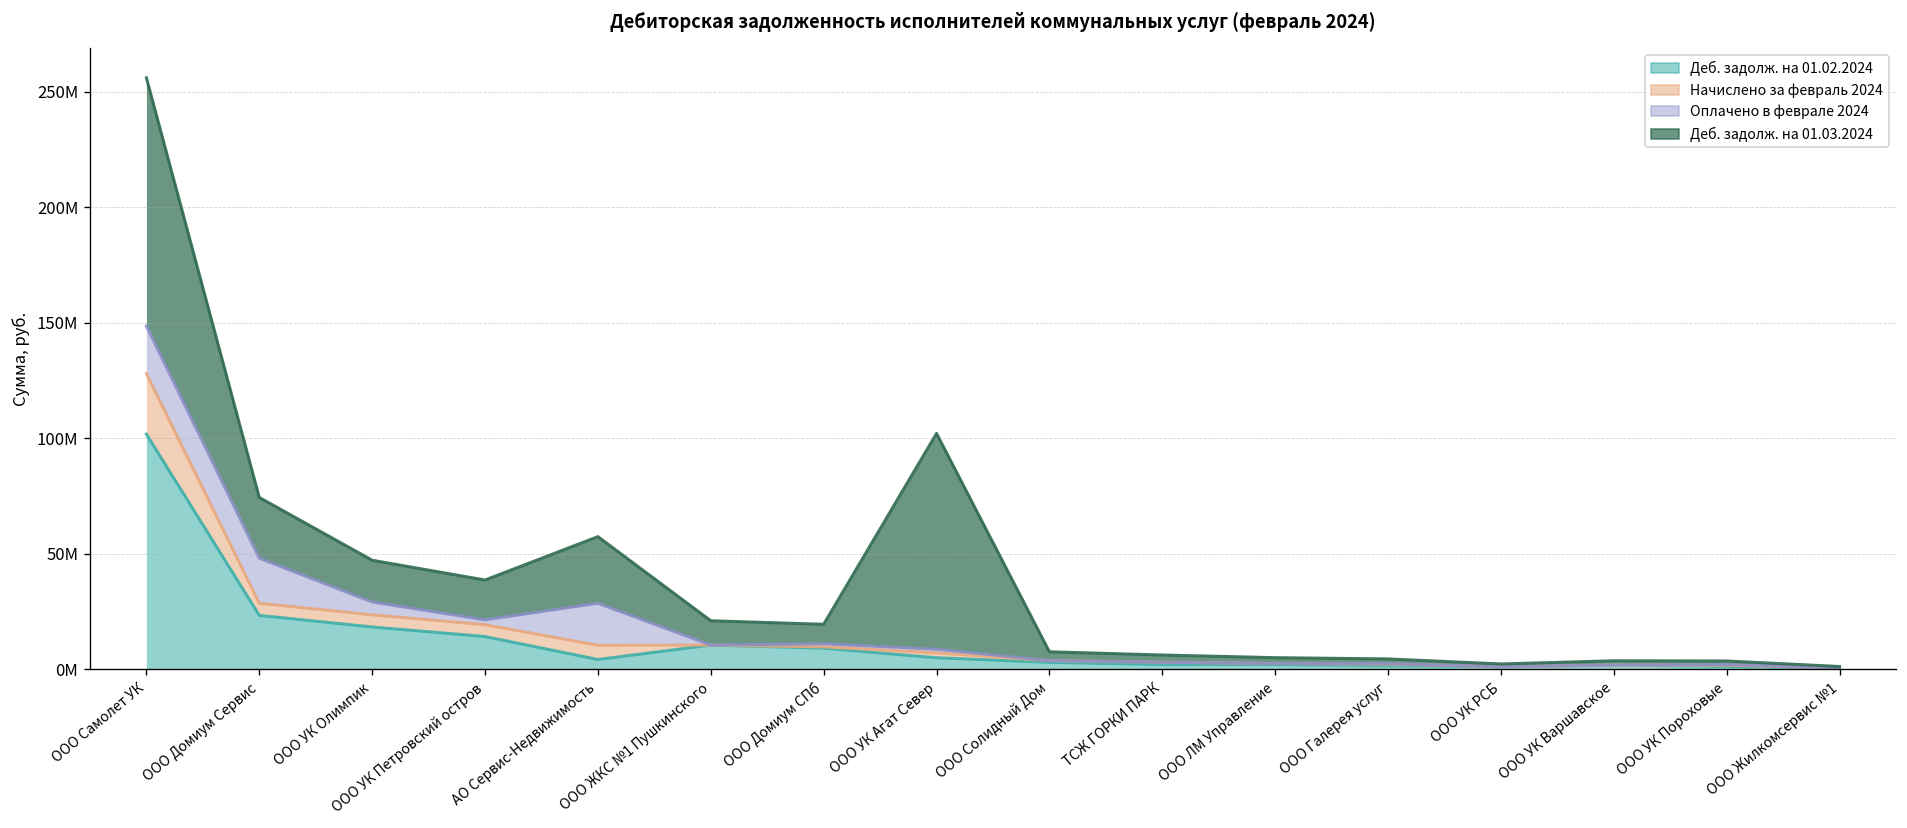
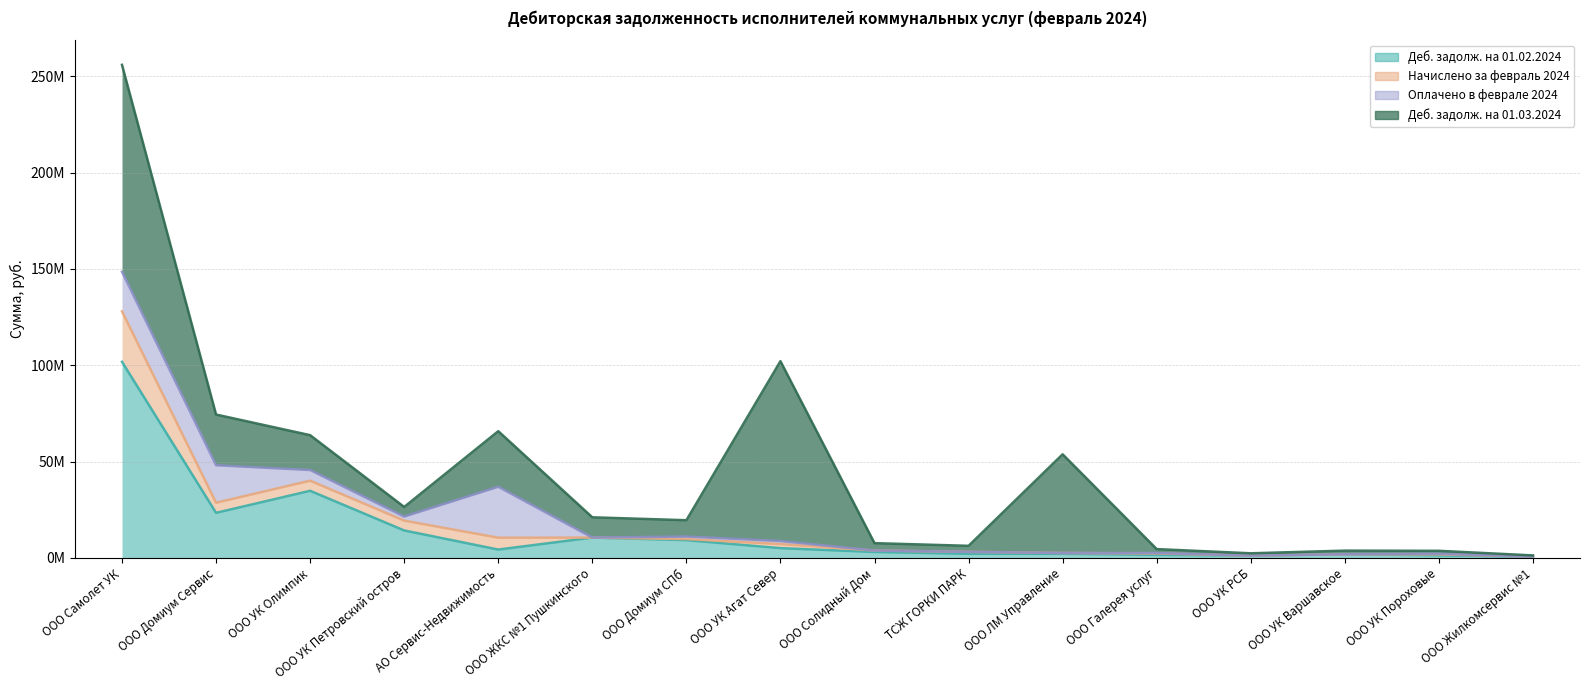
Деб. задолж. на 01.02.2024, ООО УК Олимпик: 18000000 -> 35000000
Деб. задолж. на 01.03.2024, ООО УК Петровский остров: 17000000 -> 5000000
Оплачено в феврале 2024, АО Сервис-Недвижимость: 18000000 -> 26000000
Деб. задолж. на 01.03.2024, ООО ЛМ Управление: 3000000 -> 51000000
